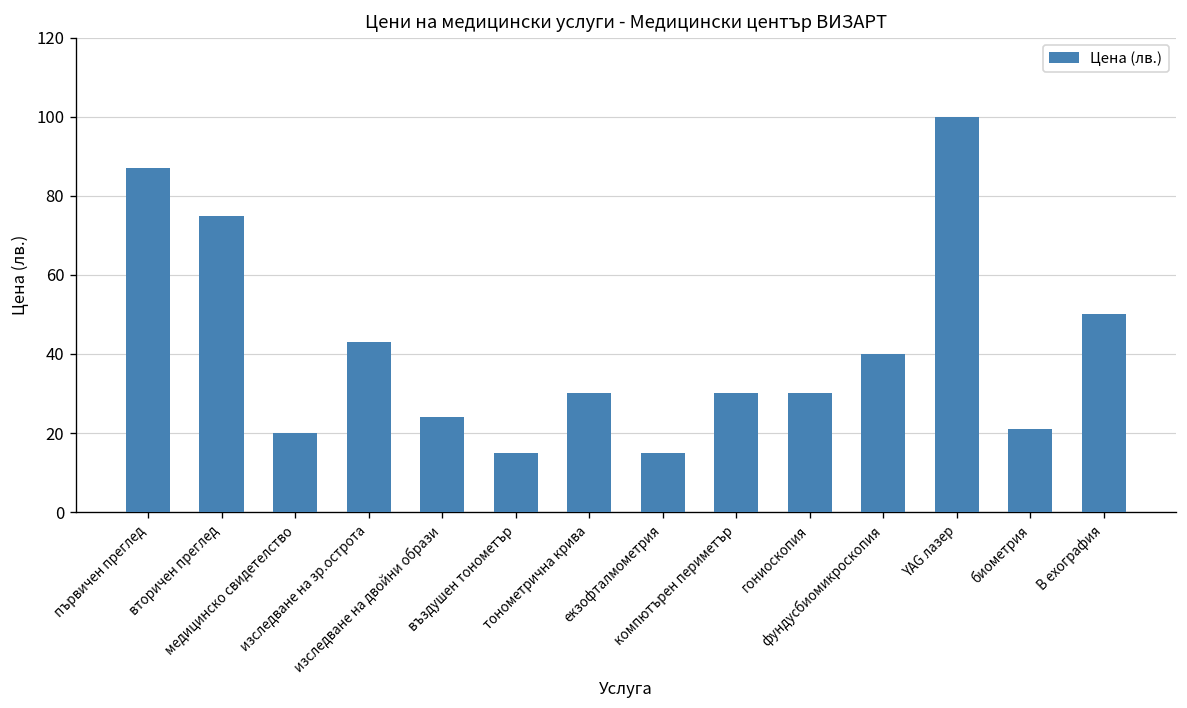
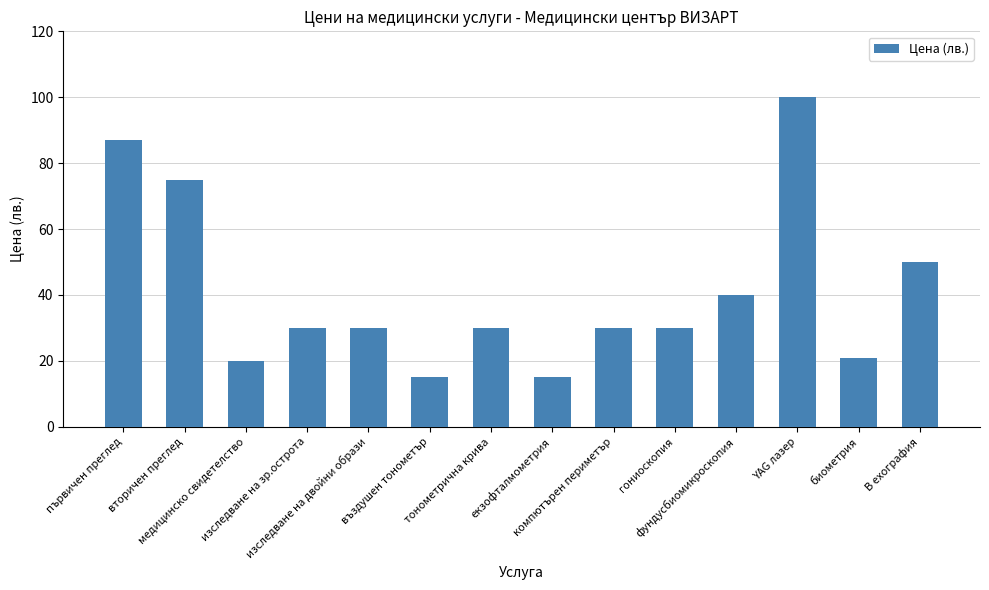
изследване на зр.острота: 43 -> 30
изследване на двойни образи: 24 -> 30
